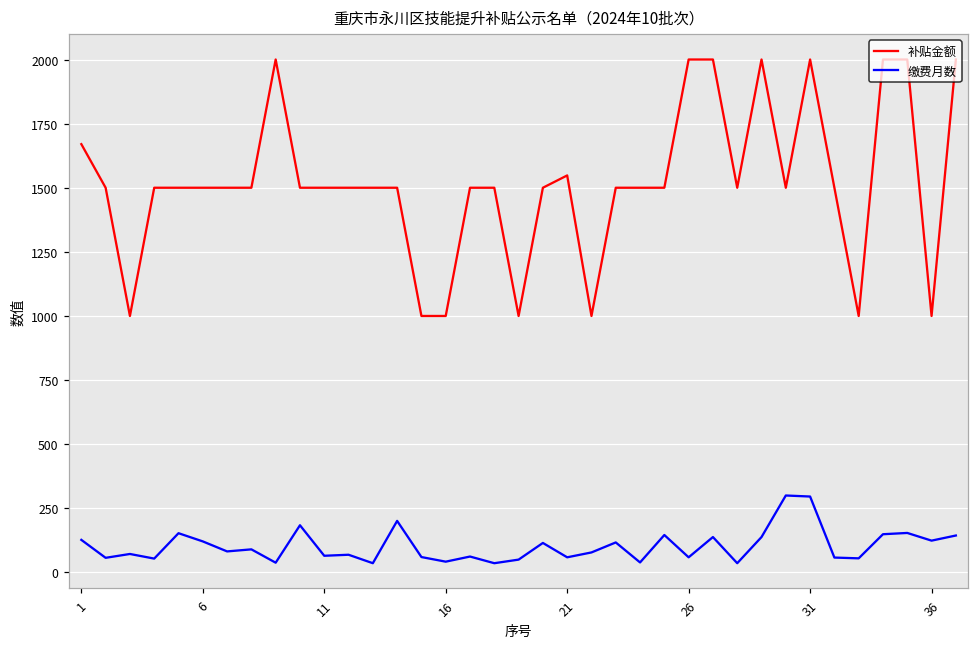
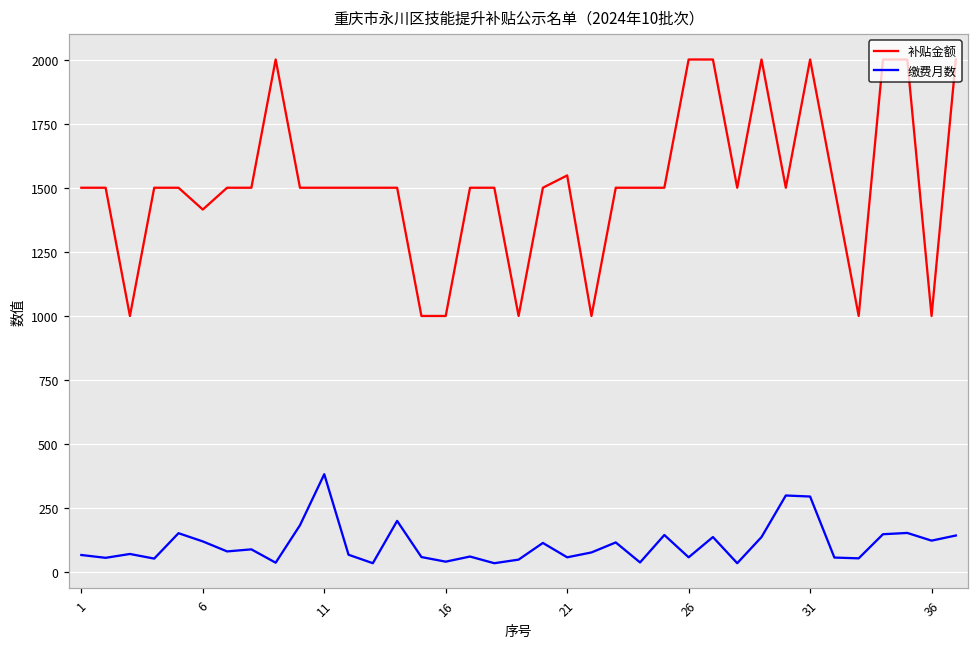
补贴金额, 1: 1670 -> 1500
缴费月数, 1: 130 -> 70
补贴金额, 6: 1500 -> 1420
缴费月数, 11: 70 -> 380
